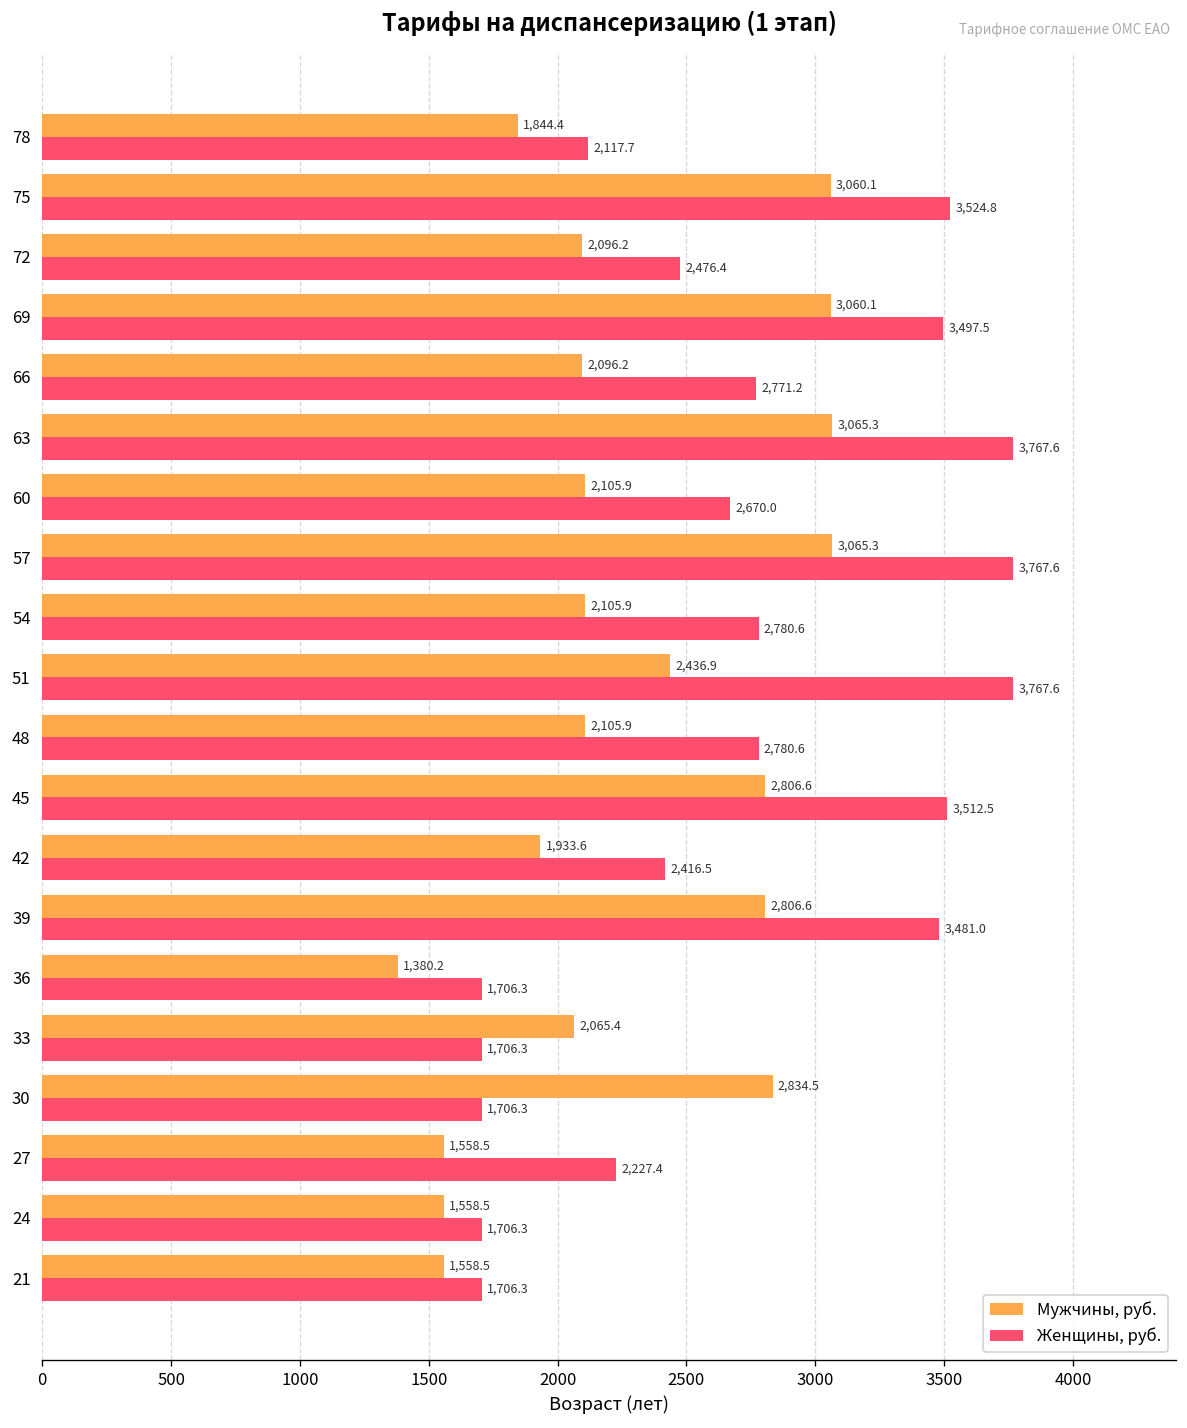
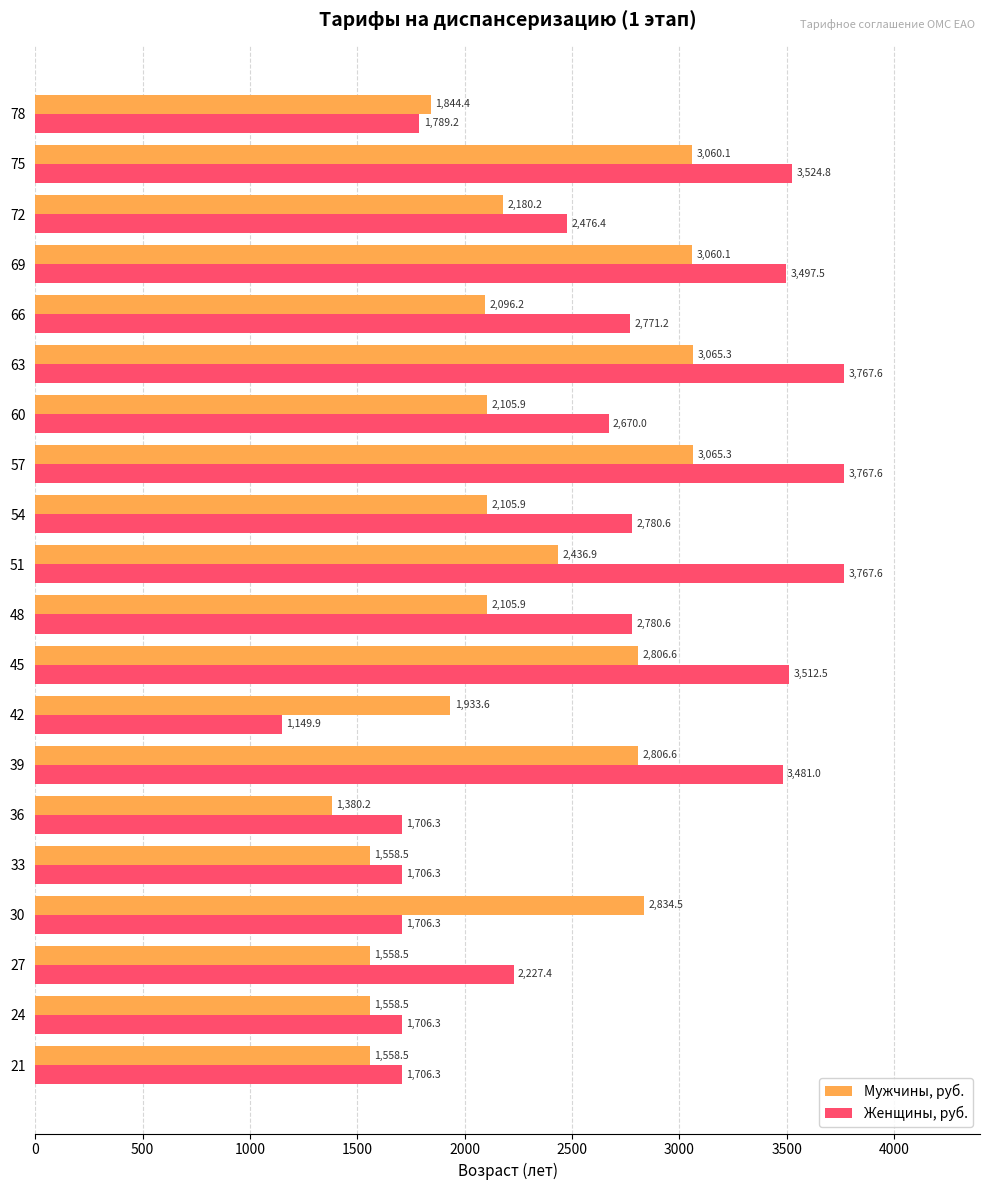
Женщины, руб., 78: 2,117.7 -> 1,789.2
Мужчины, руб., 72: 2,096.2 -> 2,180.2
Женщины, руб., 42: 2,416.5 -> 1,149.9
Мужчины, руб., 33: 2,065.4 -> 1,558.5
